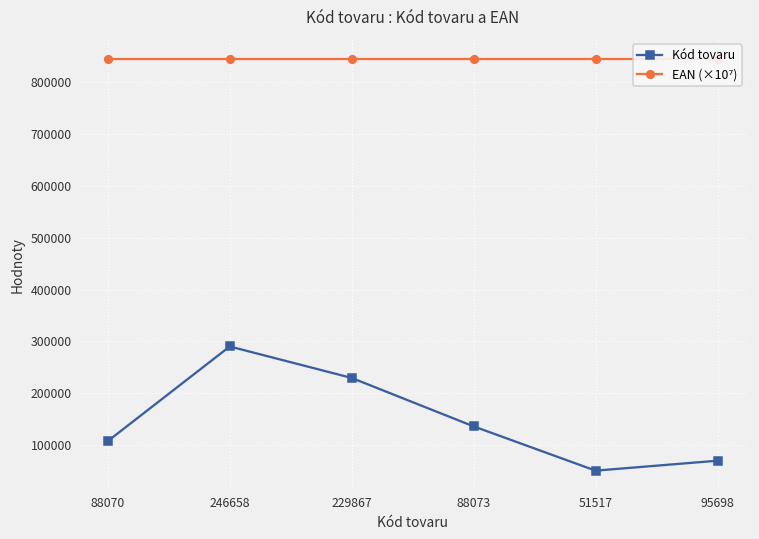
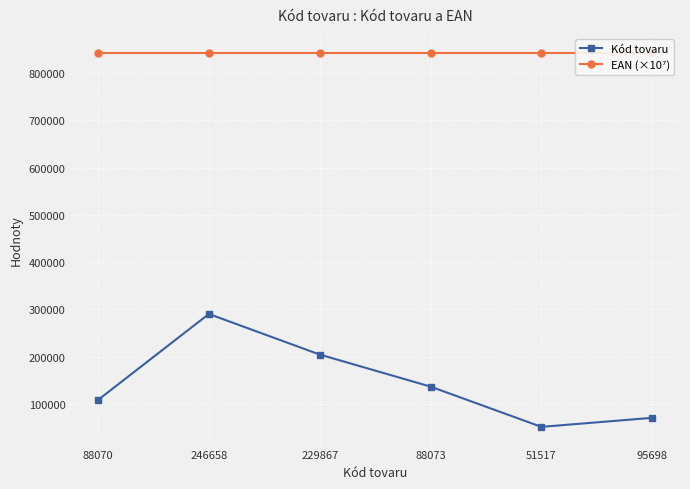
Kód tovaru, 229867: 230000 -> 200000
